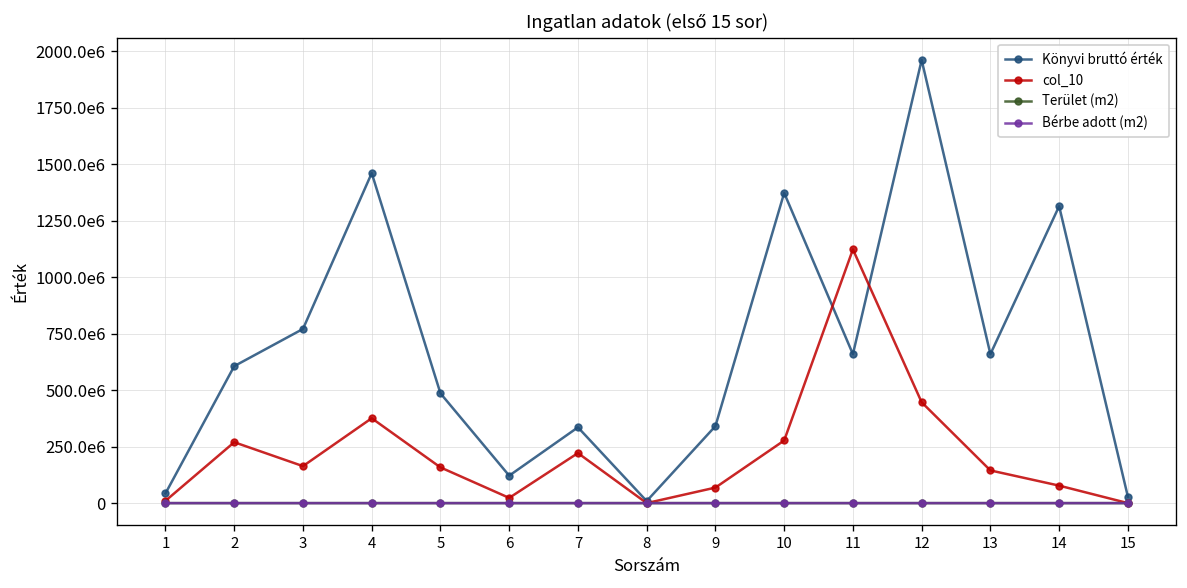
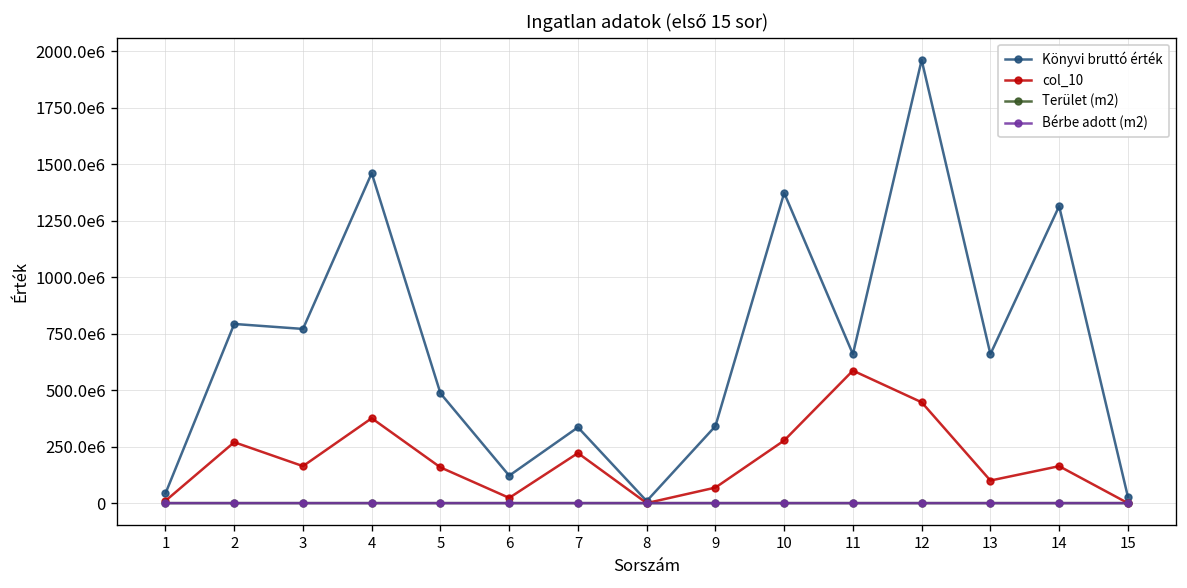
Könyvi bruttó érték, 2: 610000000 -> 790000000
col_10, 11: 1120000000 -> 590000000
col_10, 13: 140000000 -> 100000000
col_10, 14: 80000000 -> 160000000
